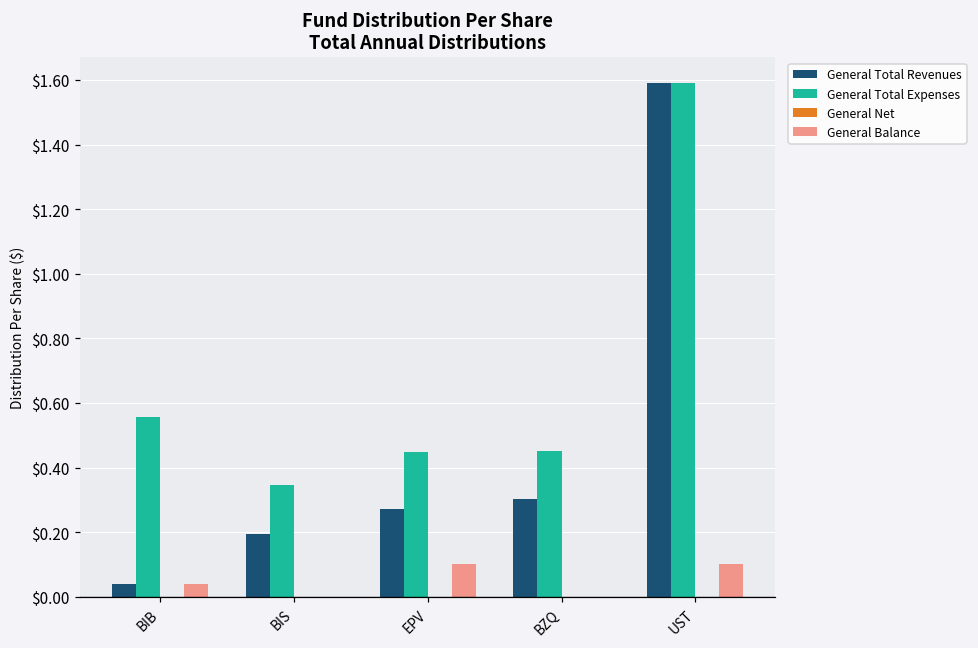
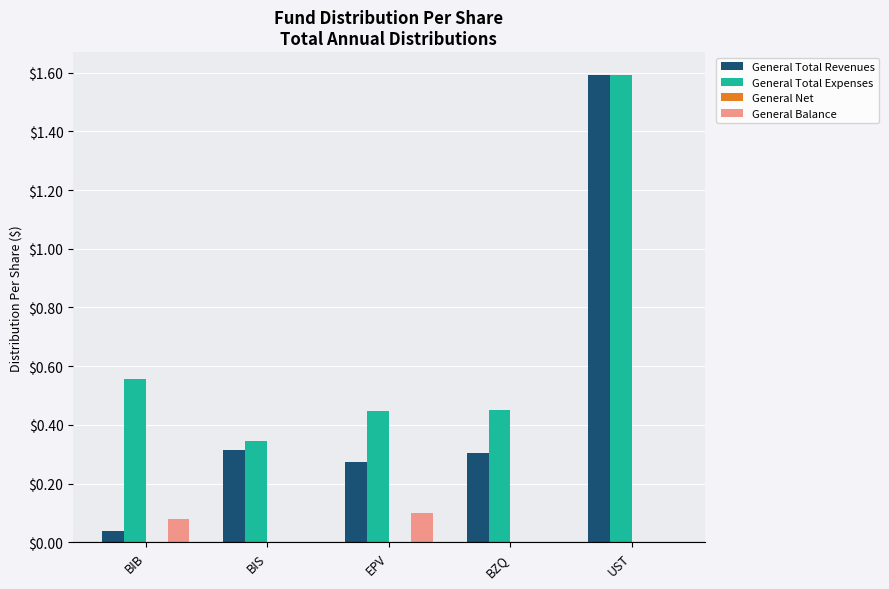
General Balance, BIB: $0.04 -> $0.08
General Total Revenues, BIS: $0.19 -> $0.32
General Balance, UST: $0.1 -> $0.0
